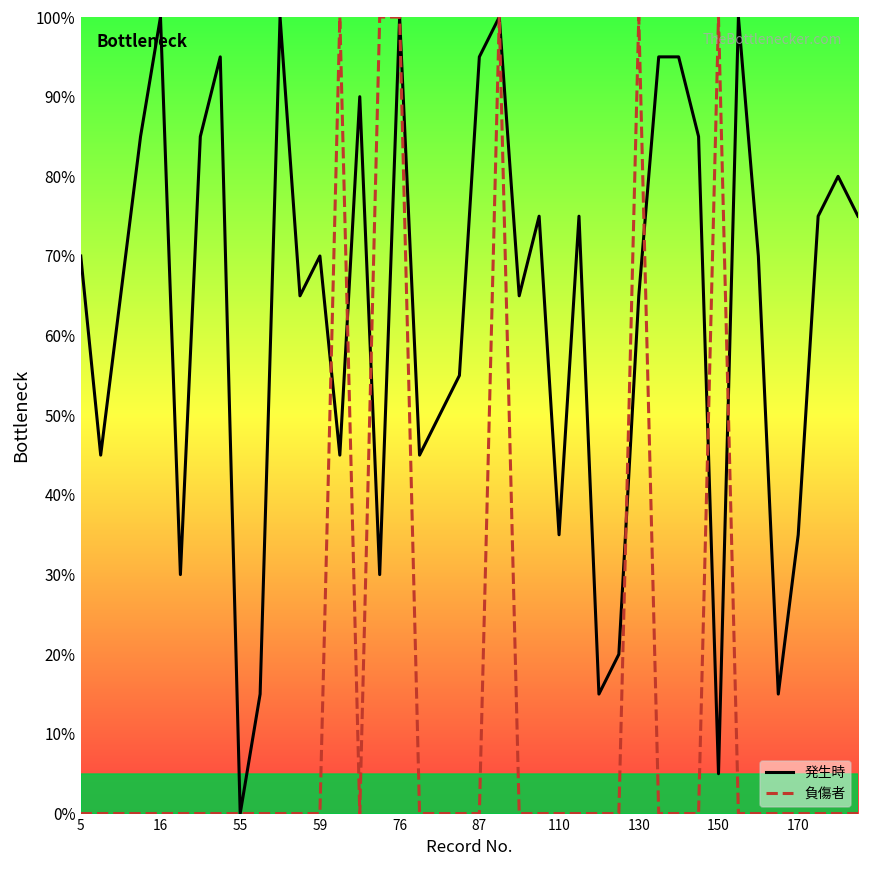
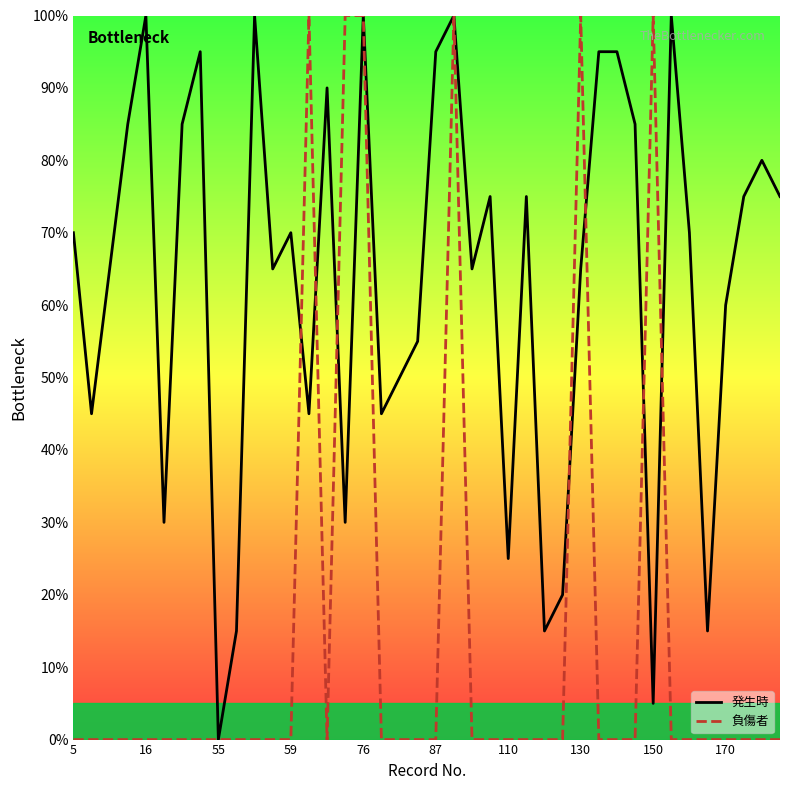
発生時, 110: 35% -> 25%
発生時, 170: 35% -> 60%
